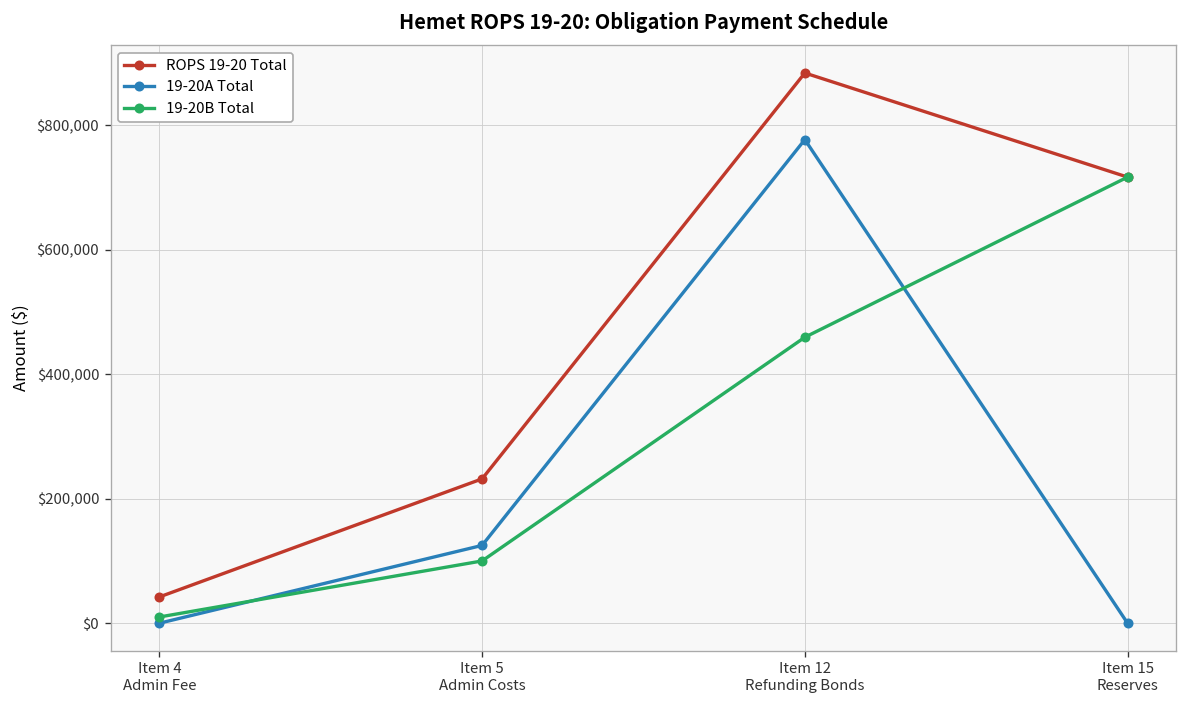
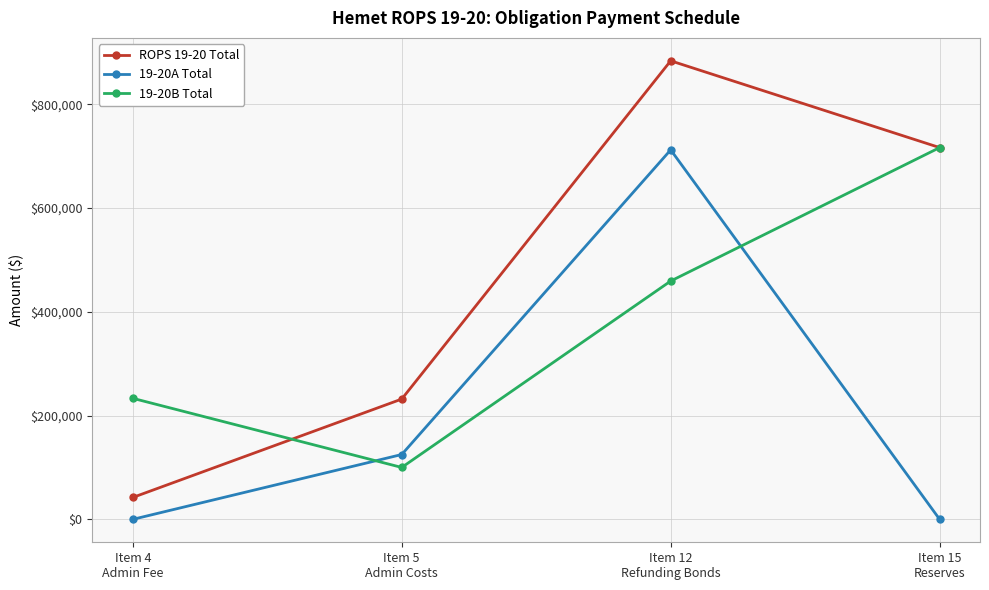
19-20B Total, Item 4 Admin Fee: $10,000 -> $230,000
19-20A Total, Item 12 Refunding Bonds: $780,000 -> $710,000
